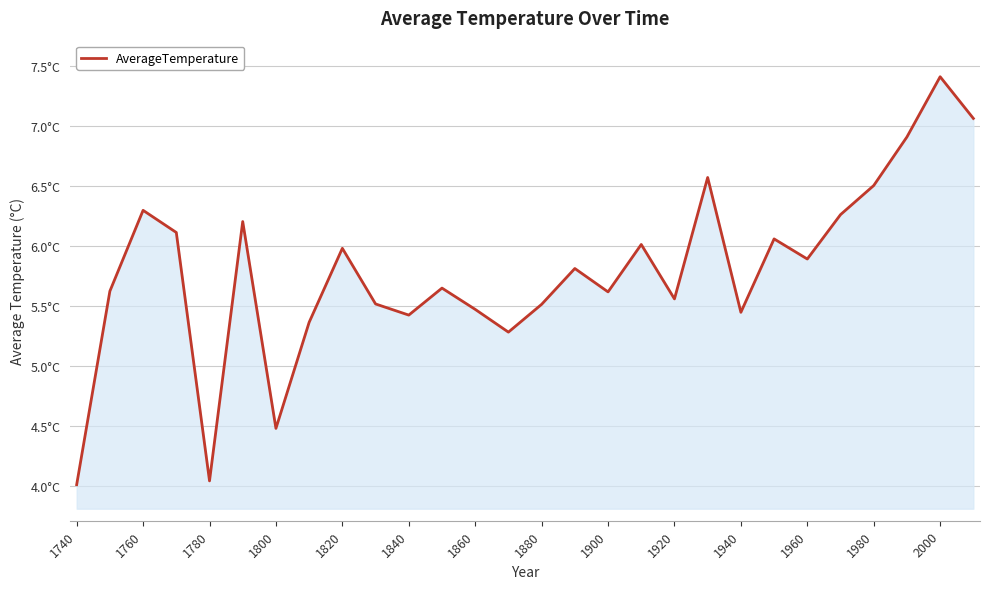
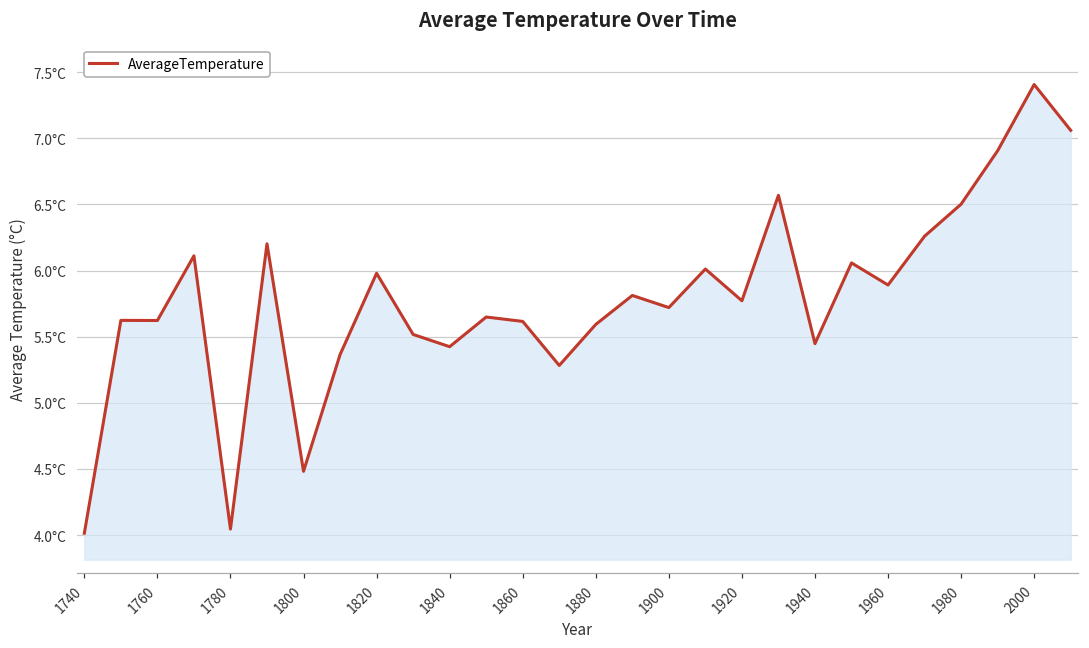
1760: 6.30°C -> 5.62°C
1860: 5.47°C -> 5.62°C
1880: 5.51°C -> 5.59°C
1900: 5.62°C -> 5.72°C
1920: 5.56°C -> 5.77°C
